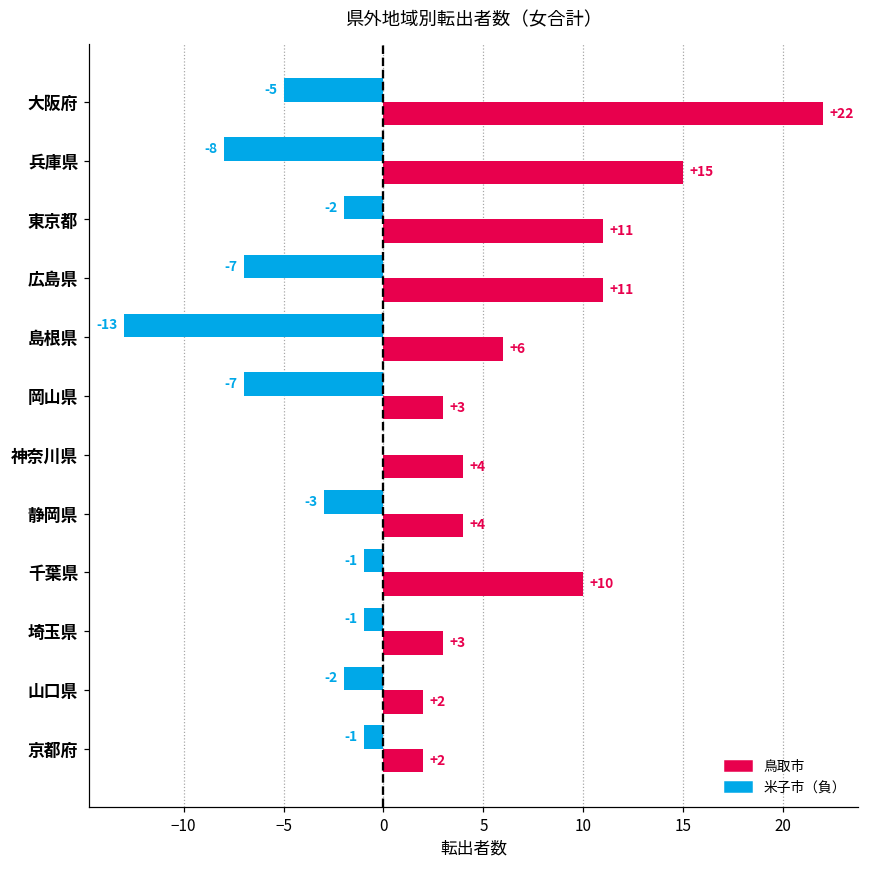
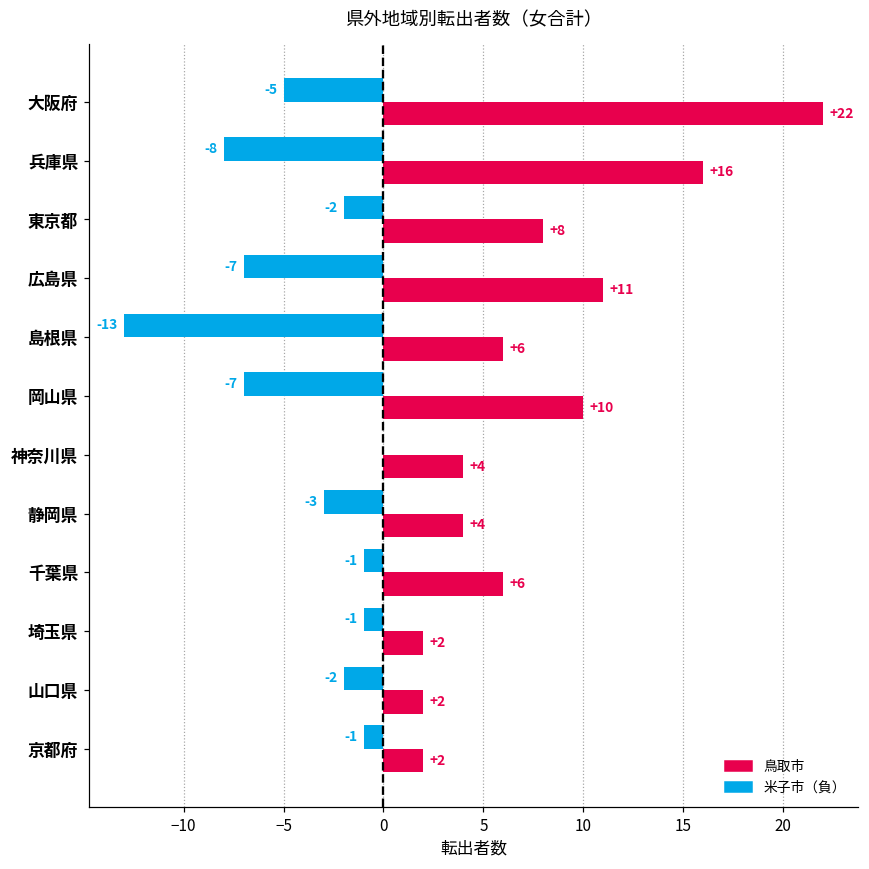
鳥取市, 兵庫県: +15 -> +16
鳥取市, 東京都: +11 -> +8
鳥取市, 岡山県: +3 -> +10
鳥取市, 千葉県: +10 -> +6
鳥取市, 埼玉県: +3 -> +2
